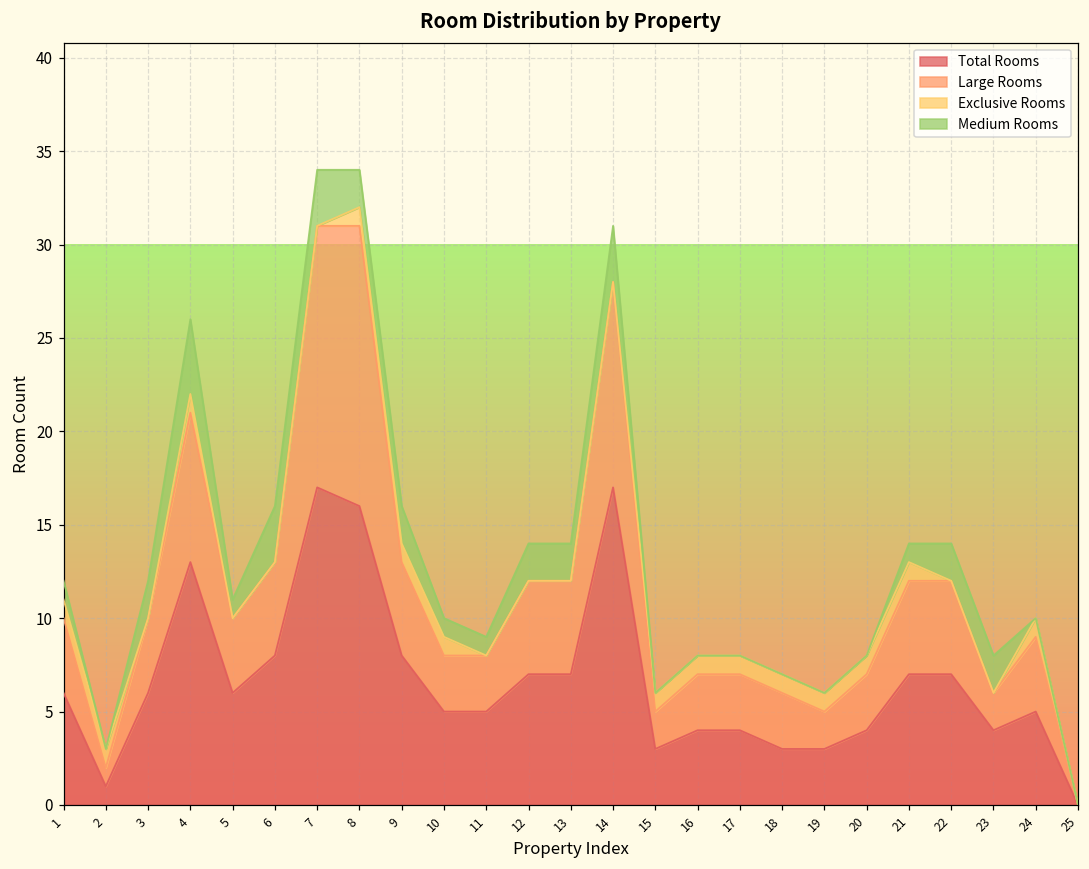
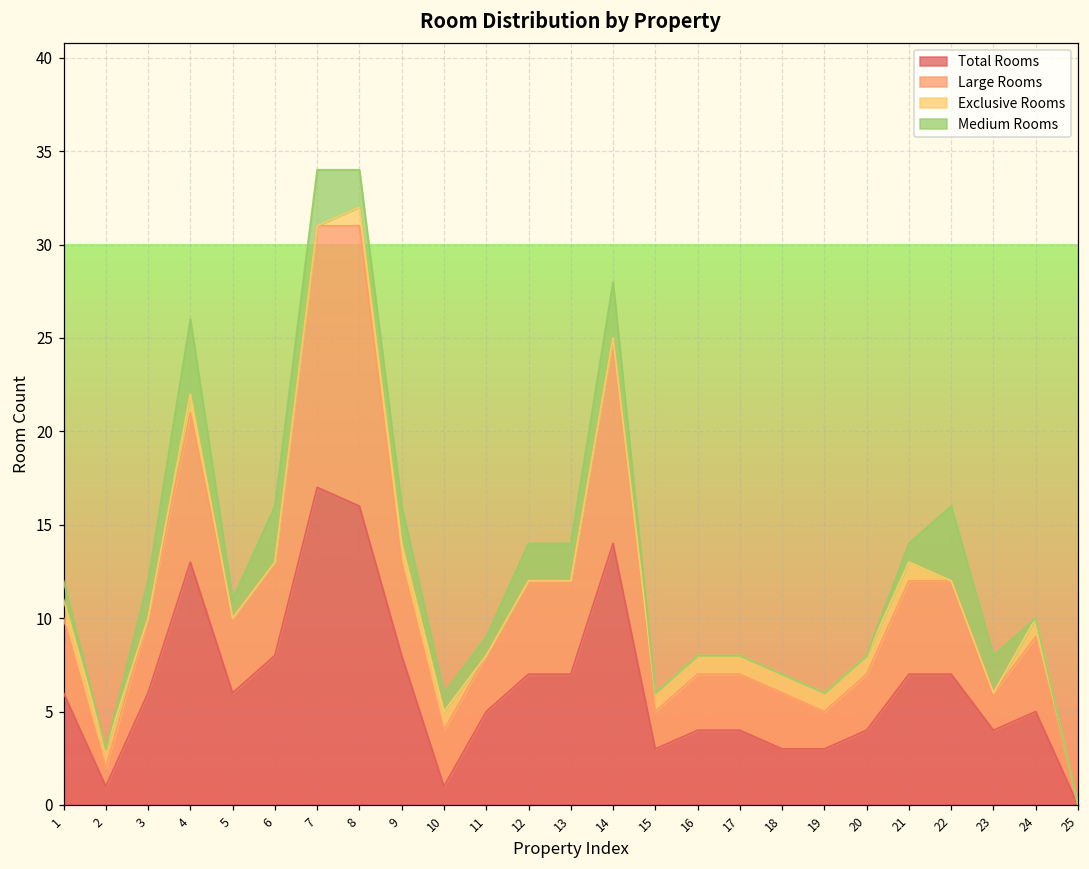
Total Rooms, 10: 5 -> 1
Total Rooms, 14: 17 -> 14
Medium Rooms, 22: 2 -> 4
